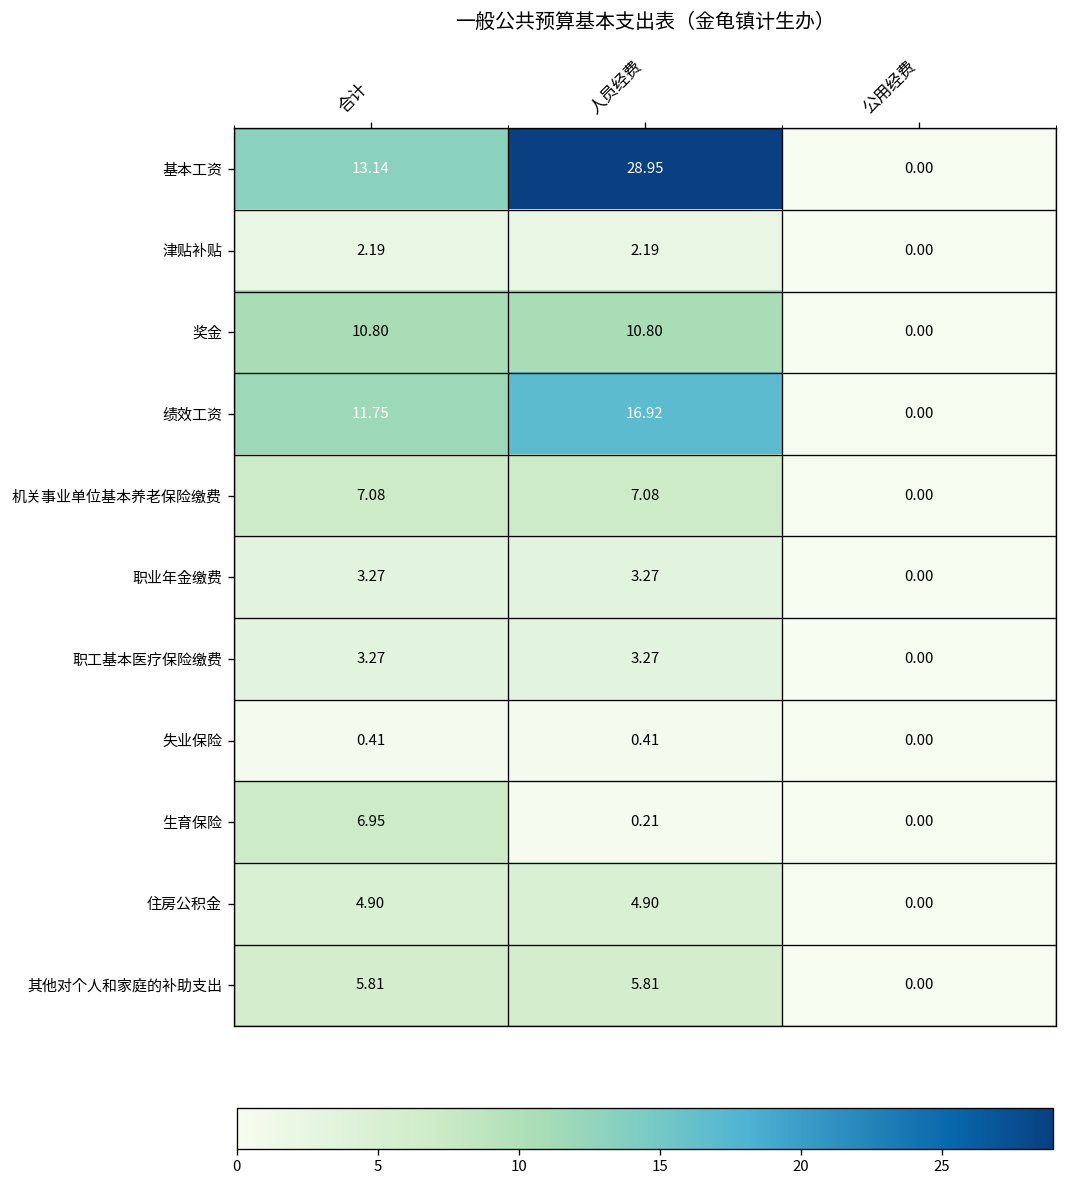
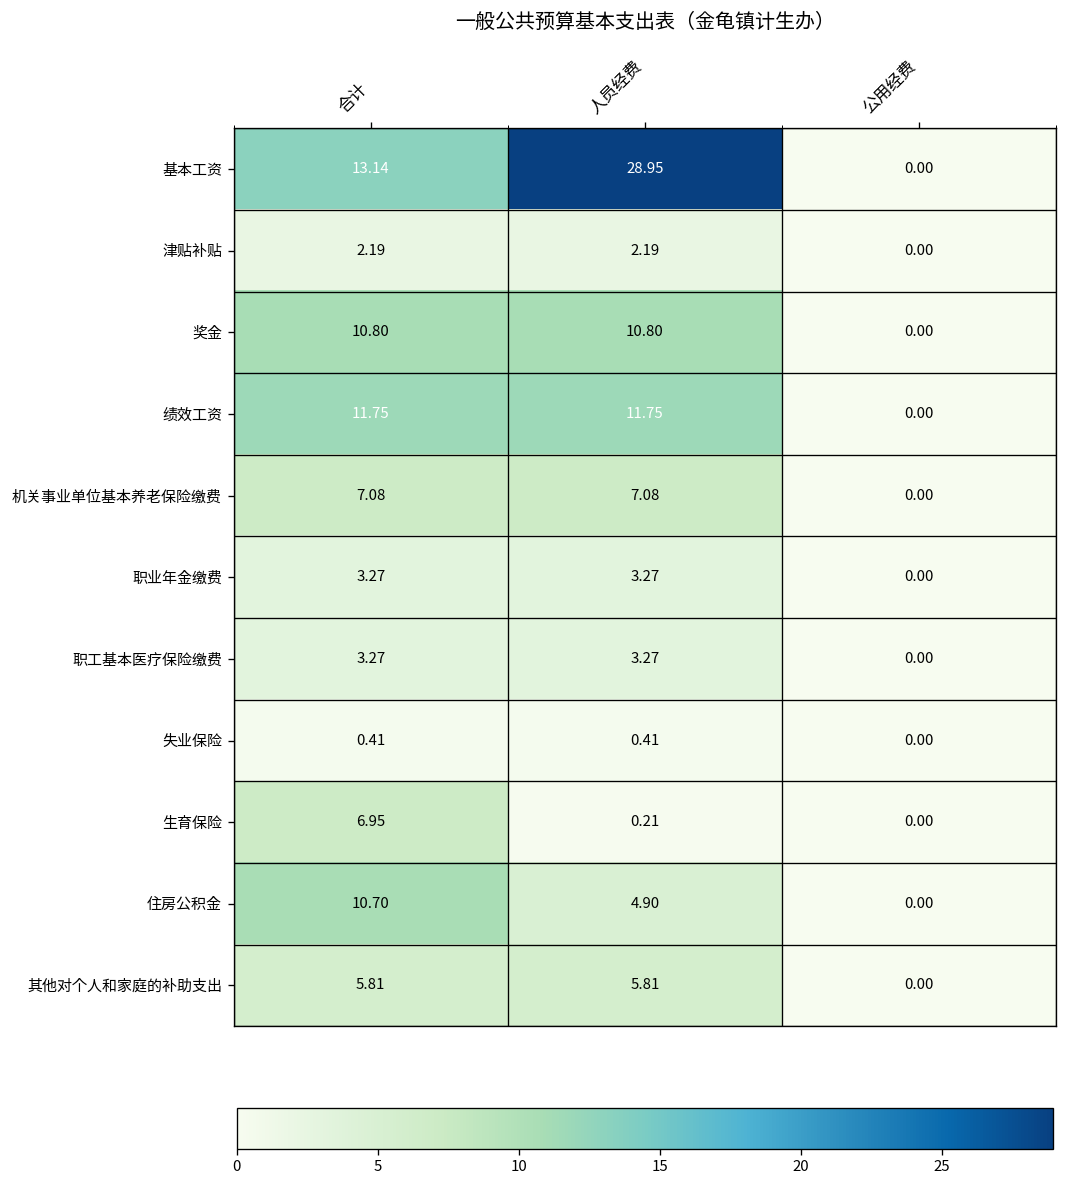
绩效工资, 人员经费: 16.92 -> 11.75
住房公积金, 合计: 4.90 -> 10.70
